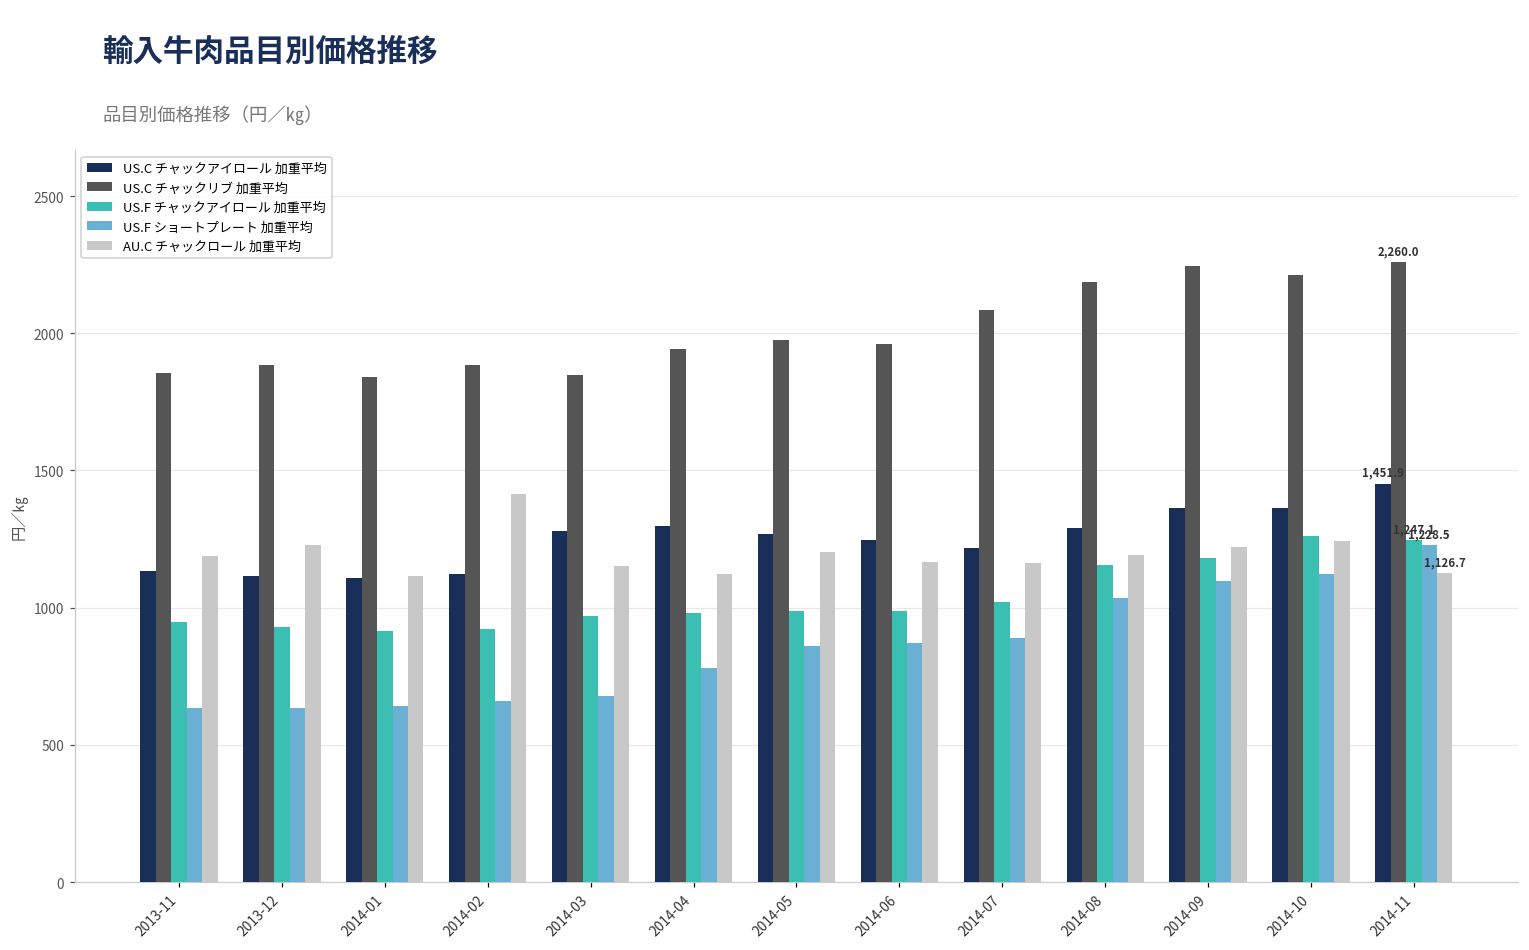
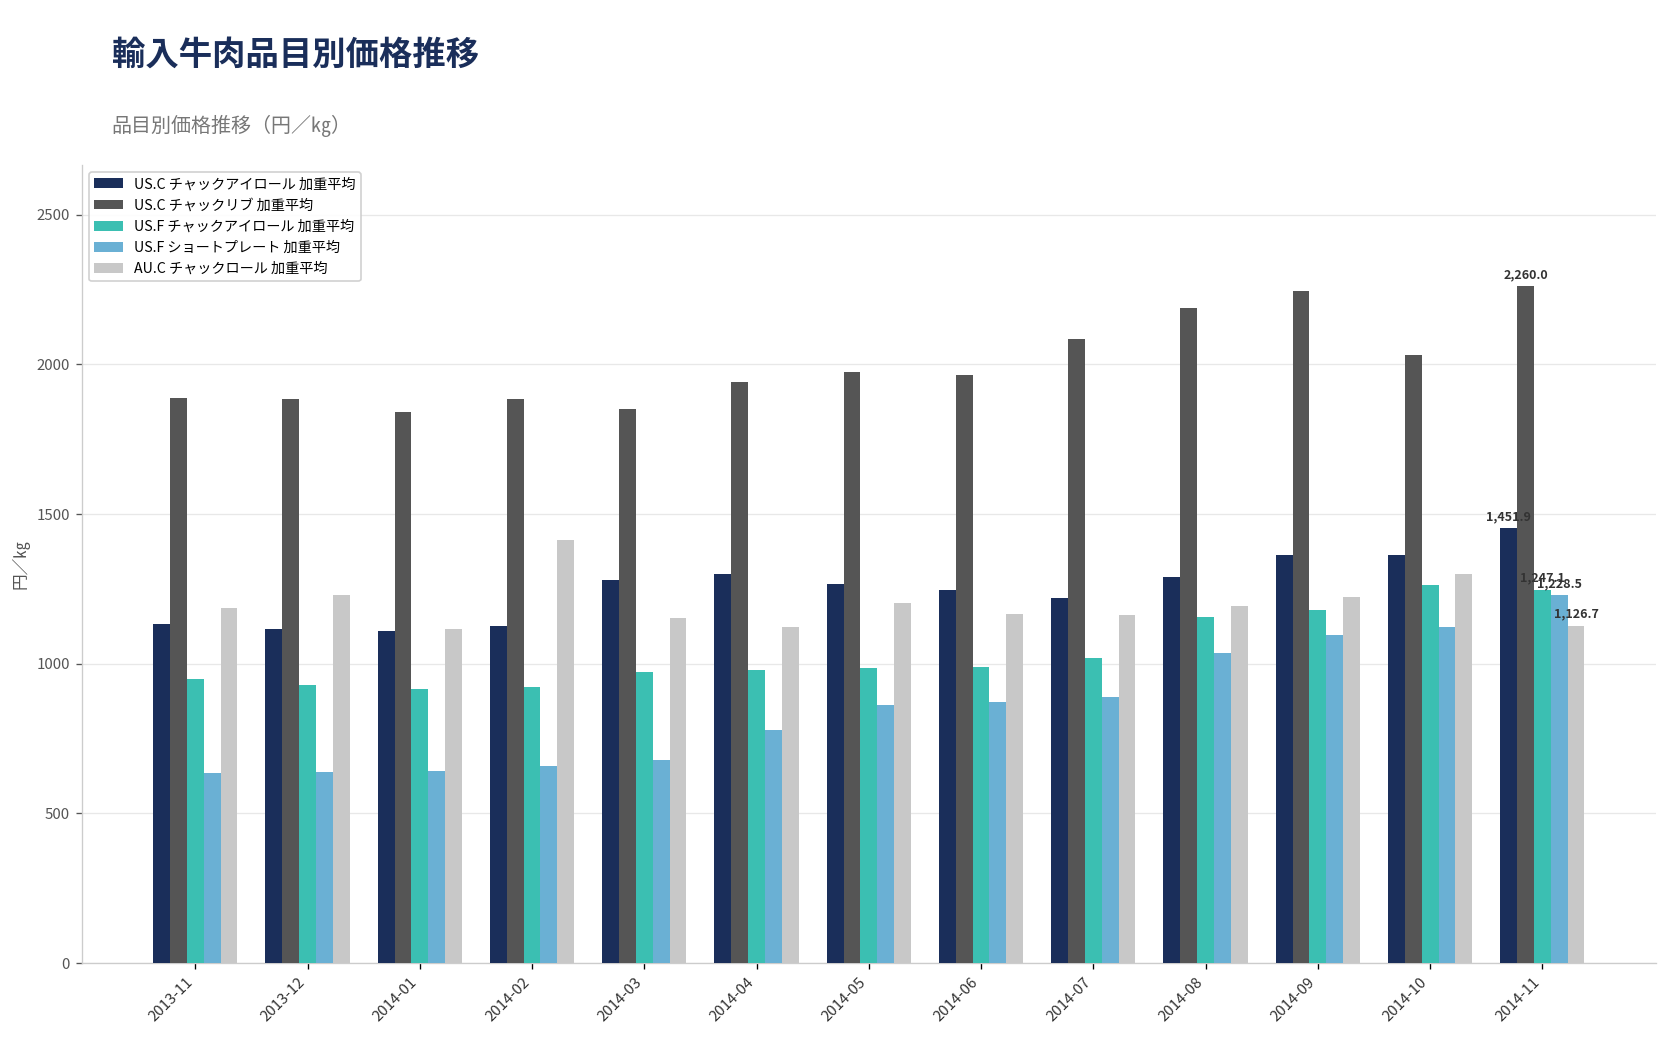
US.C チャックリブ 加重平均, 2013-11: 1860 -> 1890
US.C チャックリブ 加重平均, 2014-10: 2210 -> 2030
AU.C チャックロール 加重平均, 2014-10: 1240 -> 1300
